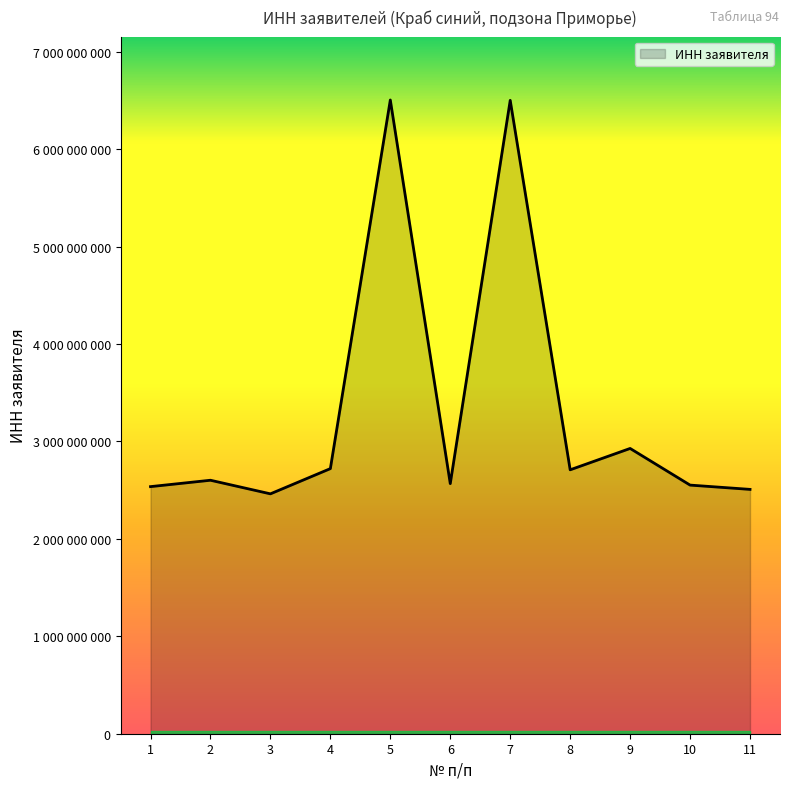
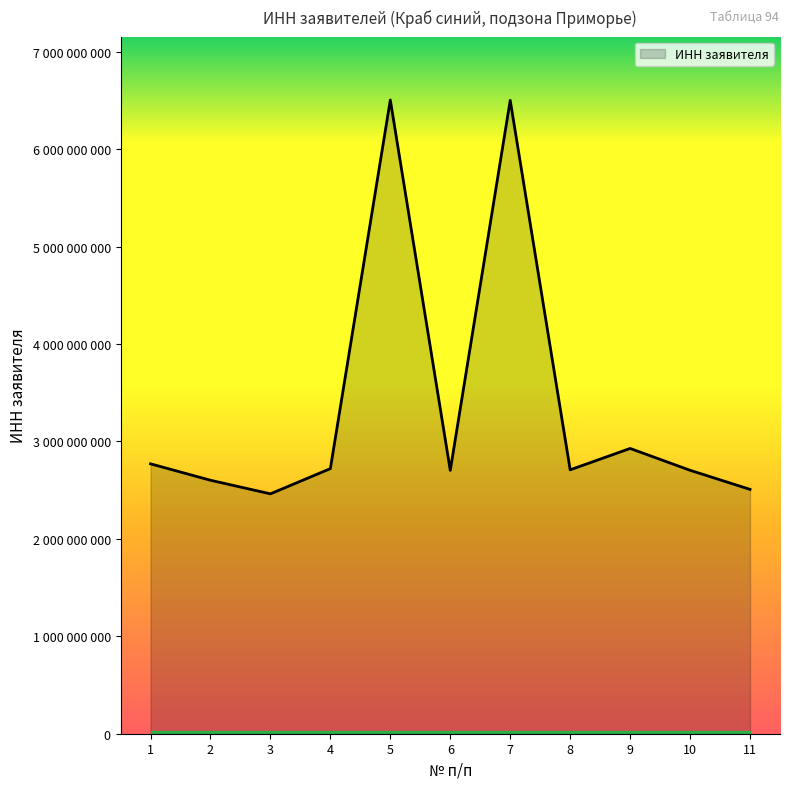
ИНН заявителя, 1: 2500000000 -> 2800000000
ИНН заявителя, 6: 2600000000 -> 2700000000
ИНН заявителя, 10: 2600000000 -> 2700000000
